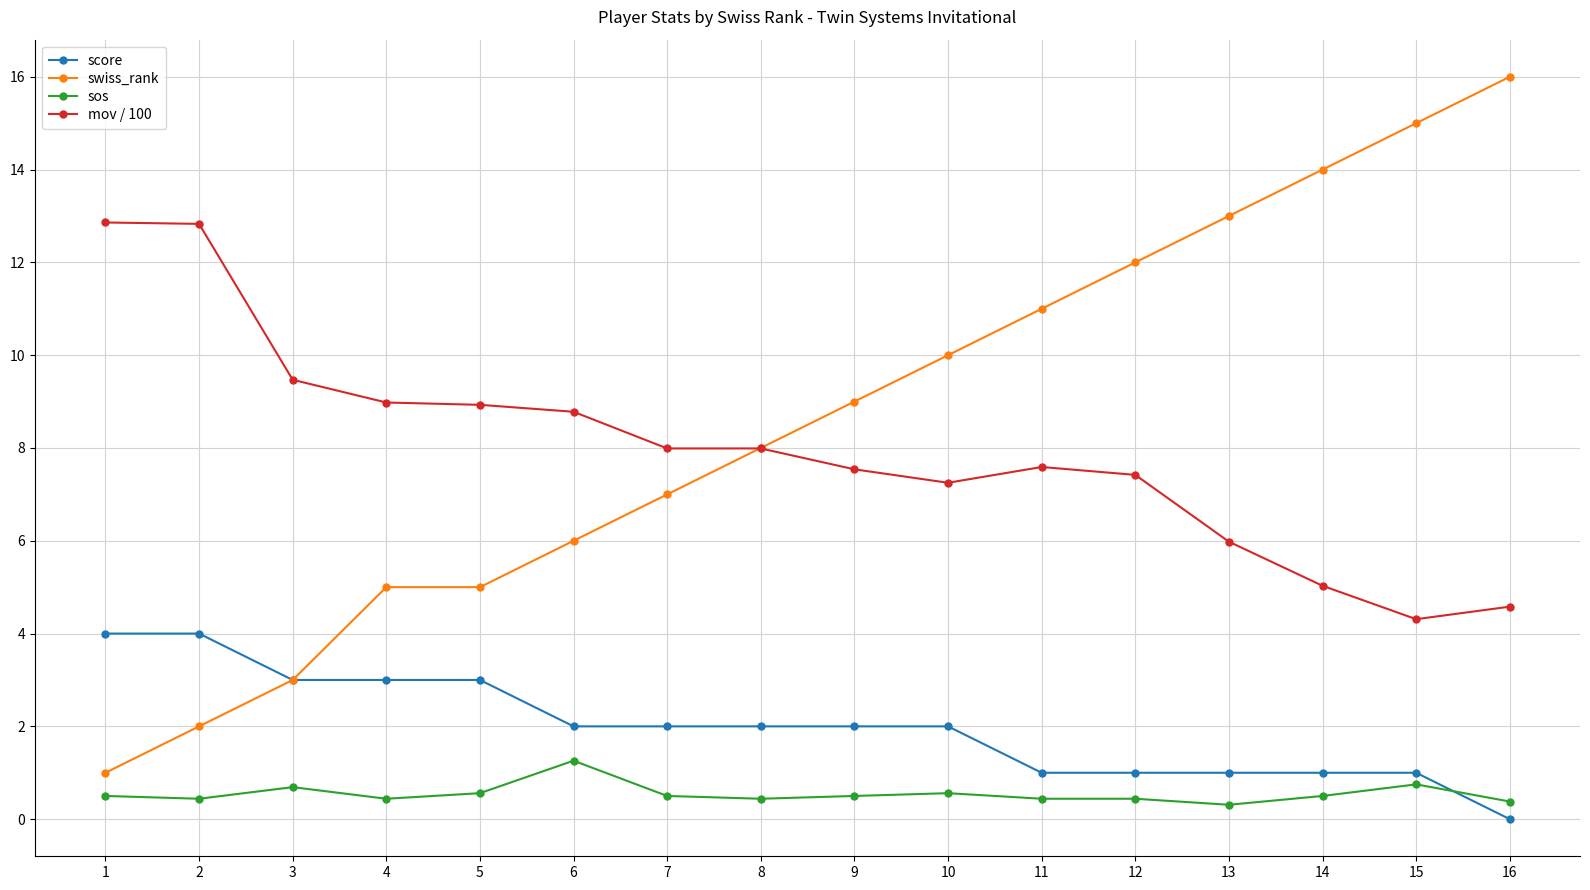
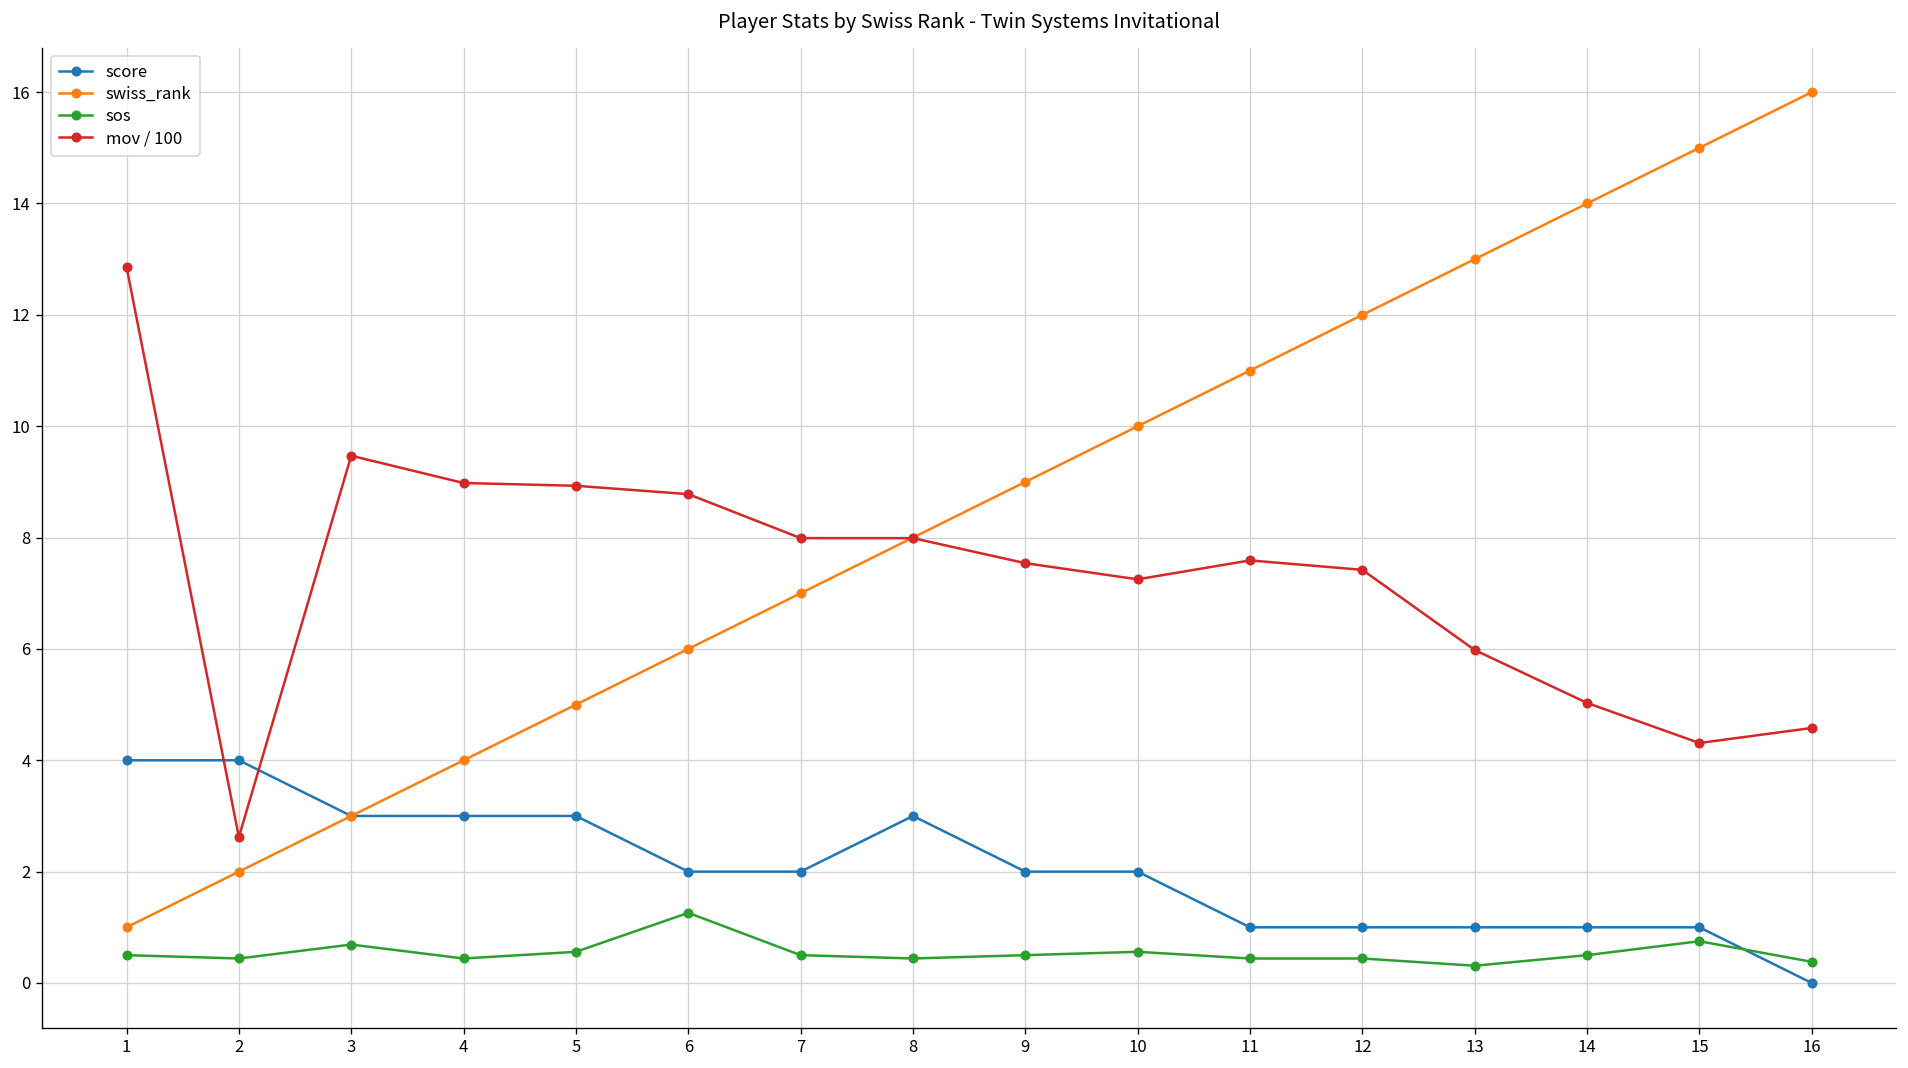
mov / 100, 2: 12.8 -> 2.6
swiss_rank, 4: 5 -> 4
score, 8: 2 -> 3
